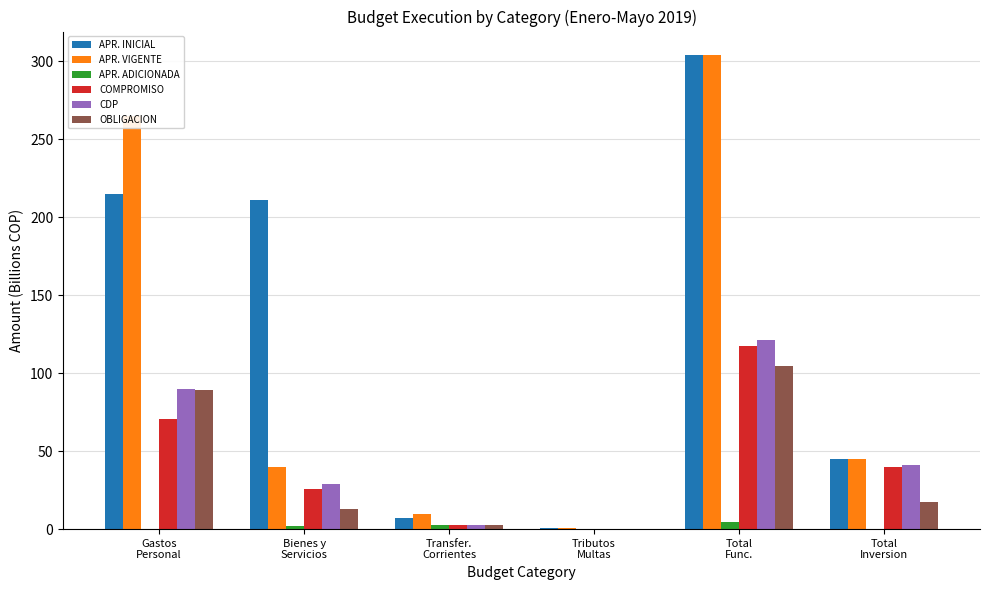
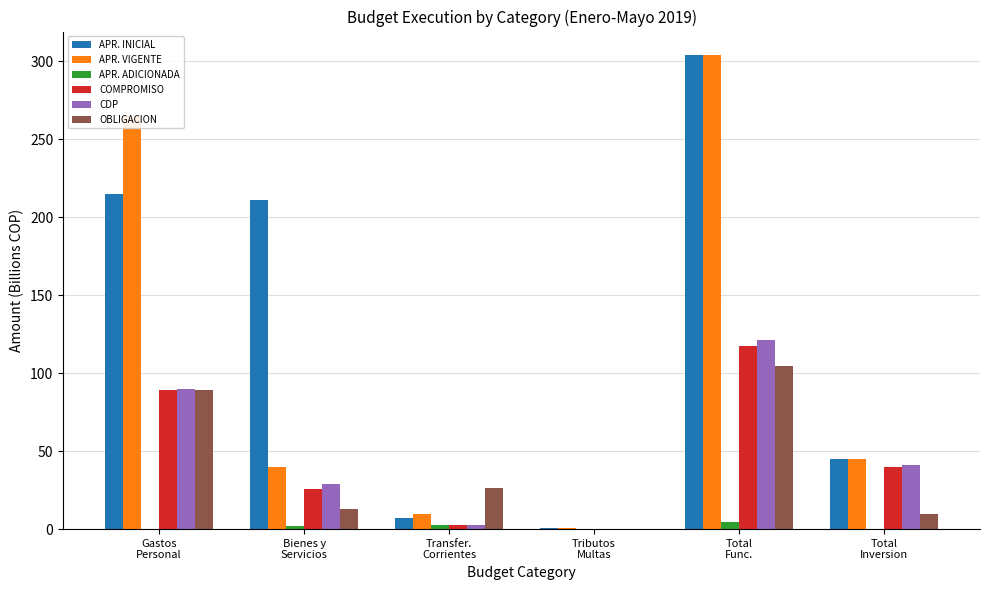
COMPROMISO, Gastos Personal: 71 -> 89
OBLIGACION, Transfer. Corrientes: 2 -> 27
OBLIGACION, Total Inversion: 18 -> 9
